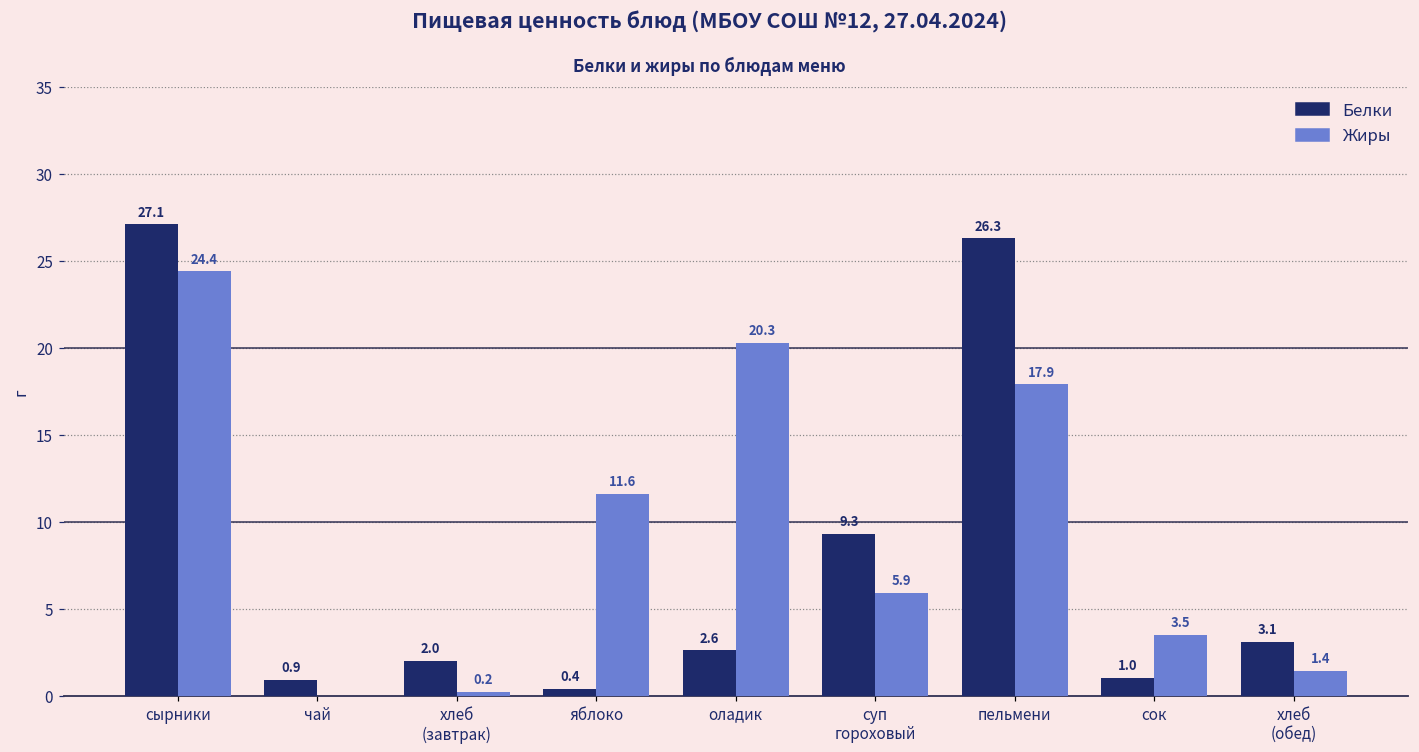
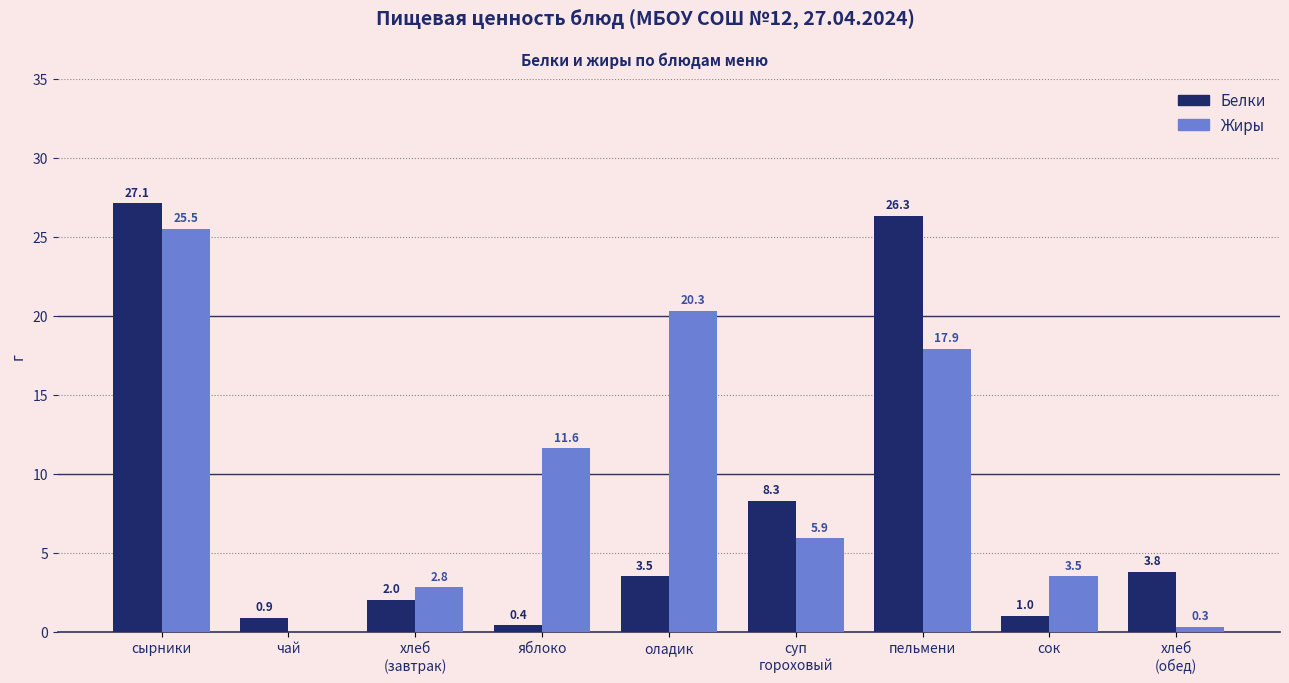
Жиры, сырники: 24.4 -> 25.5
Жиры, хлеб (завтрак): 0.2 -> 2.8
Белки, оладик: 2.6 -> 3.5
Белки, суп гороховый: 9.3 -> 8.3
Белки, хлеб (обед): 3.1 -> 3.8
Жиры, хлеб (обед): 1.4 -> 0.3
